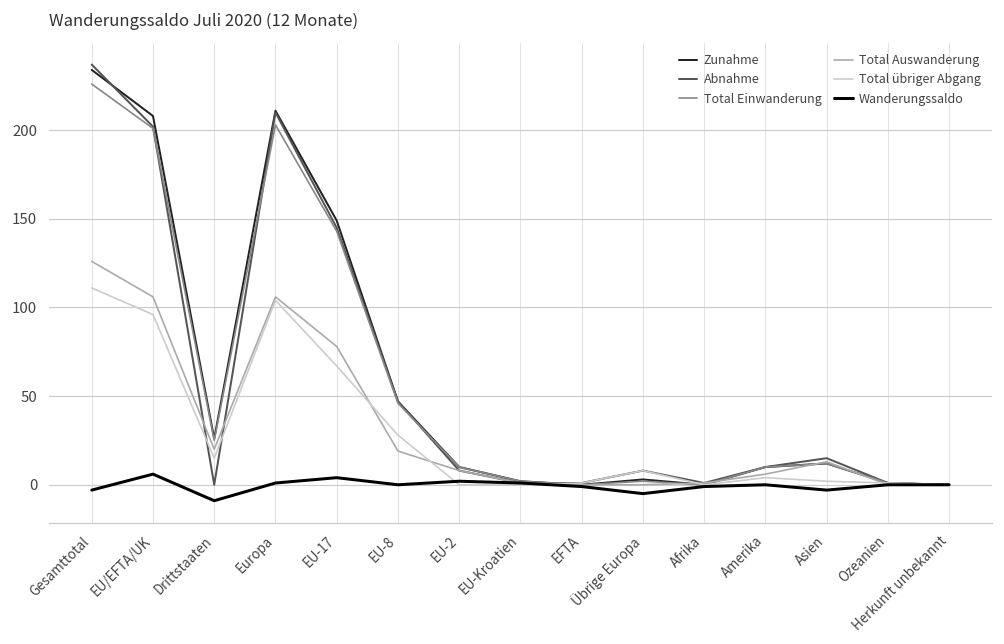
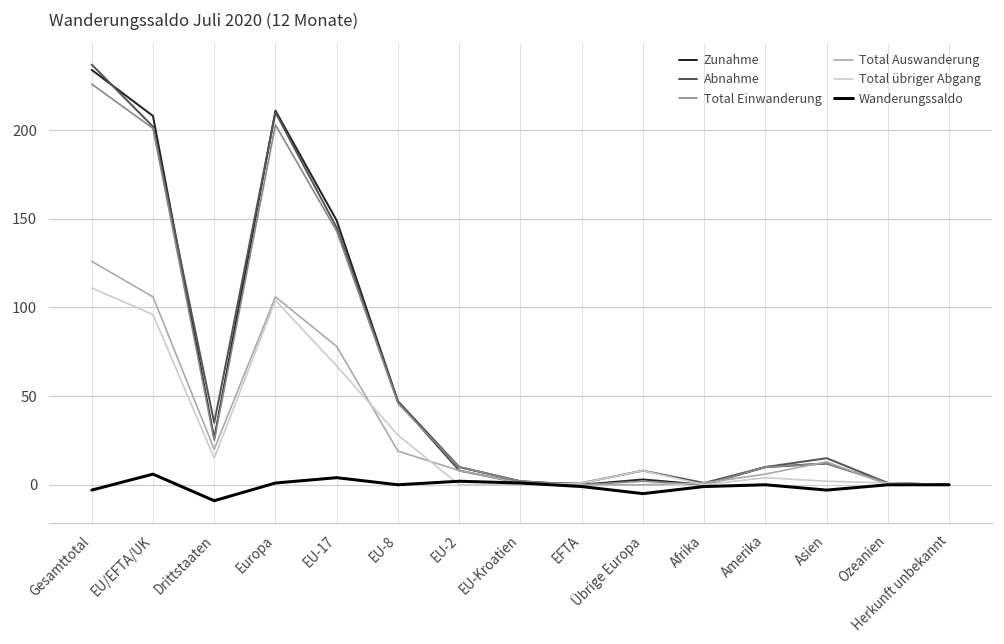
Abnahme, Drittstaaten: 0 -> 35
